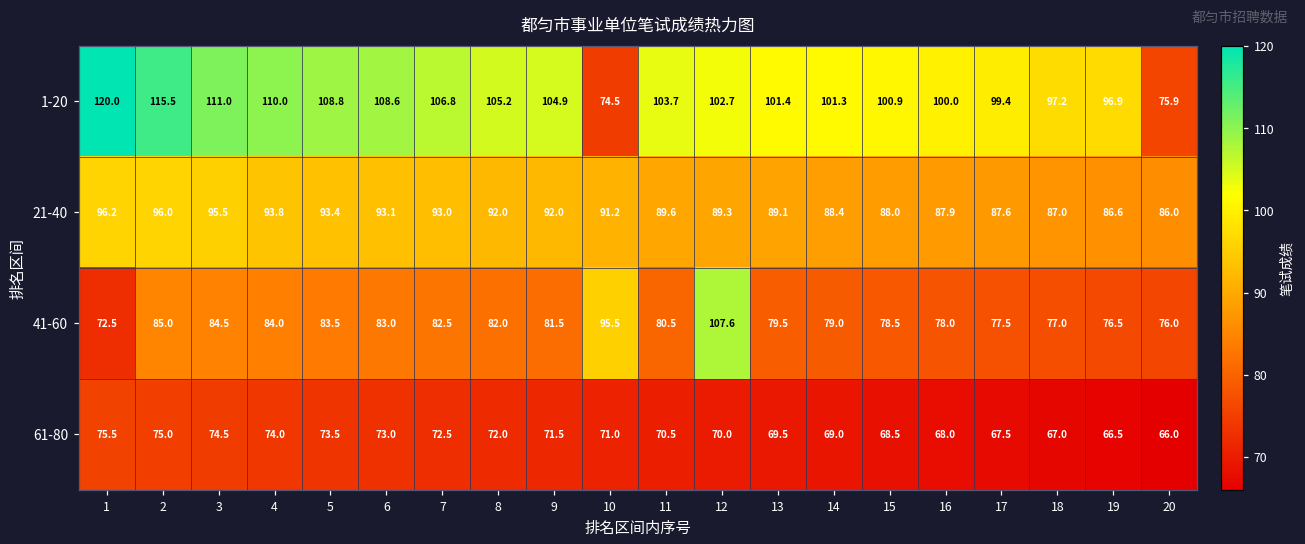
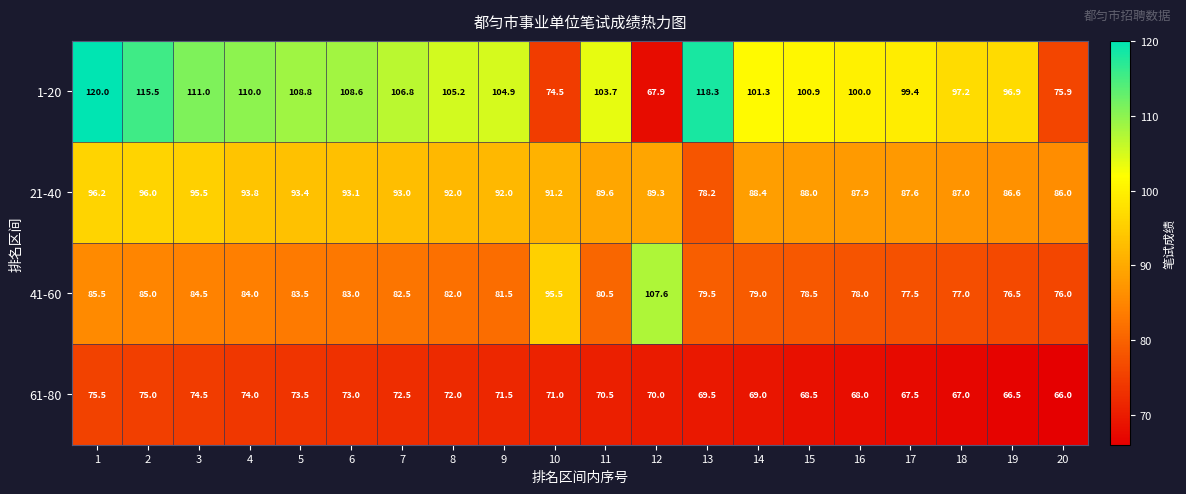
1-20, 12: 102.7 -> 67.9
1-20, 13: 101.4 -> 118.3
21-40, 13: 89.1 -> 78.2
41-60, 1: 72.5 -> 85.5
